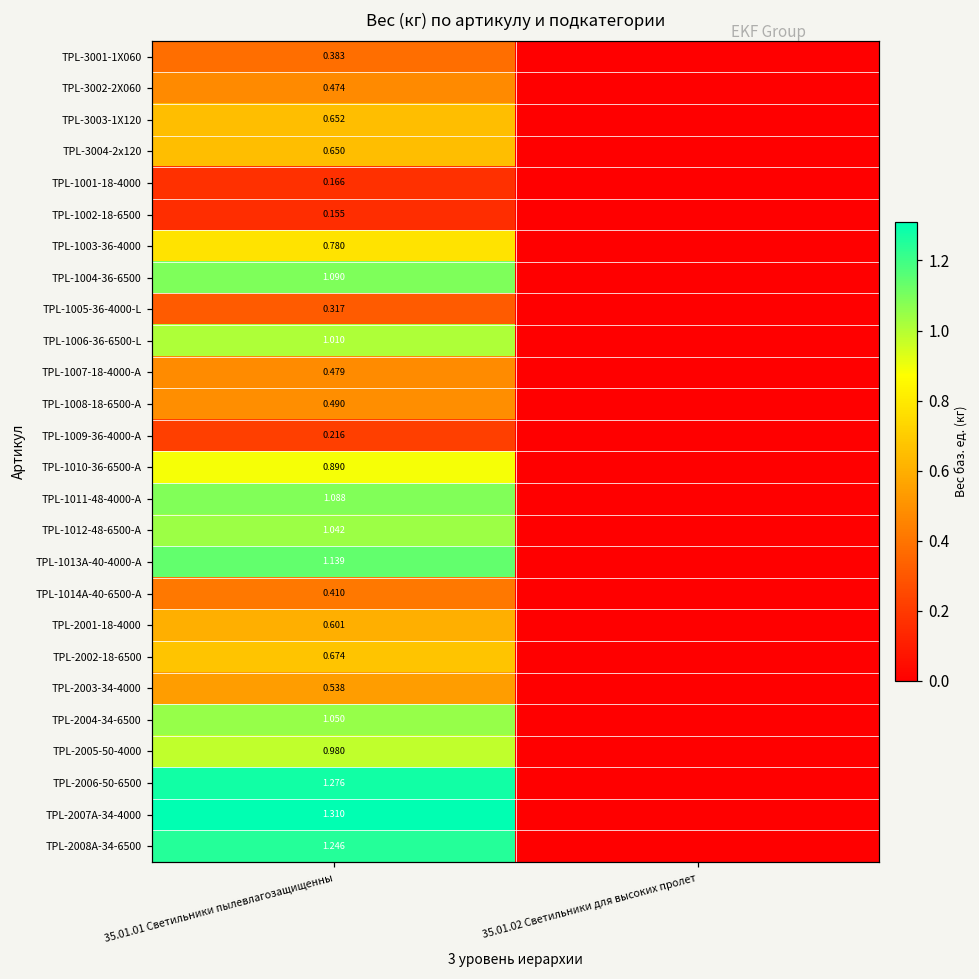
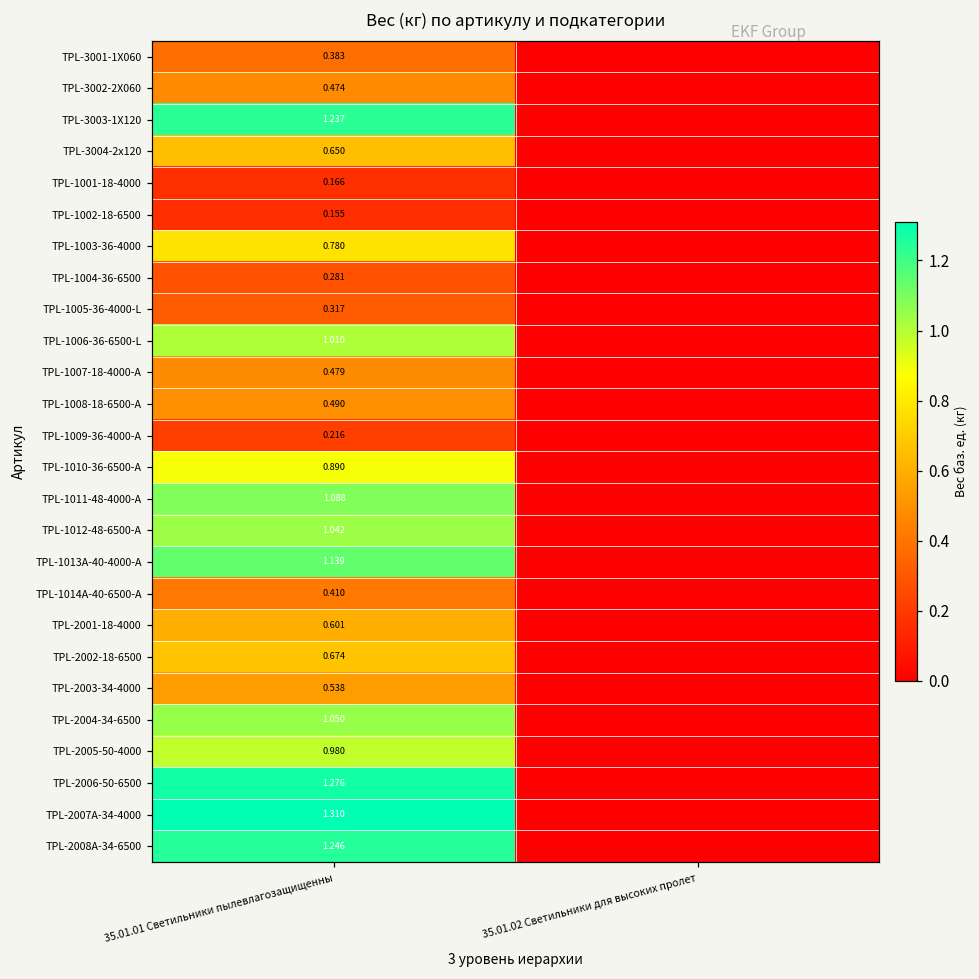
TPL-3003-1X120, 35.01.01 Светильники пылевлагозащищенны: 0.652 -> 1.237
TPL-1004-36-6500, 35.01.01 Светильники пылевлагозащищенны: 1.090 -> 0.281
